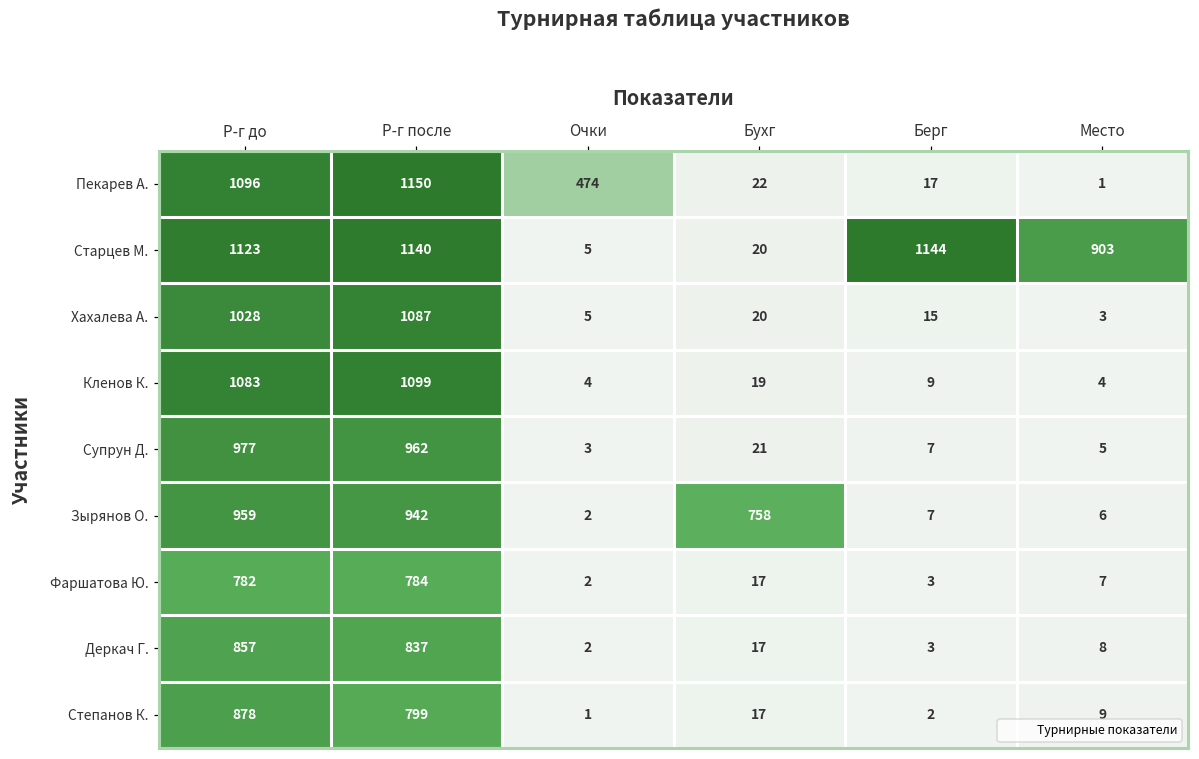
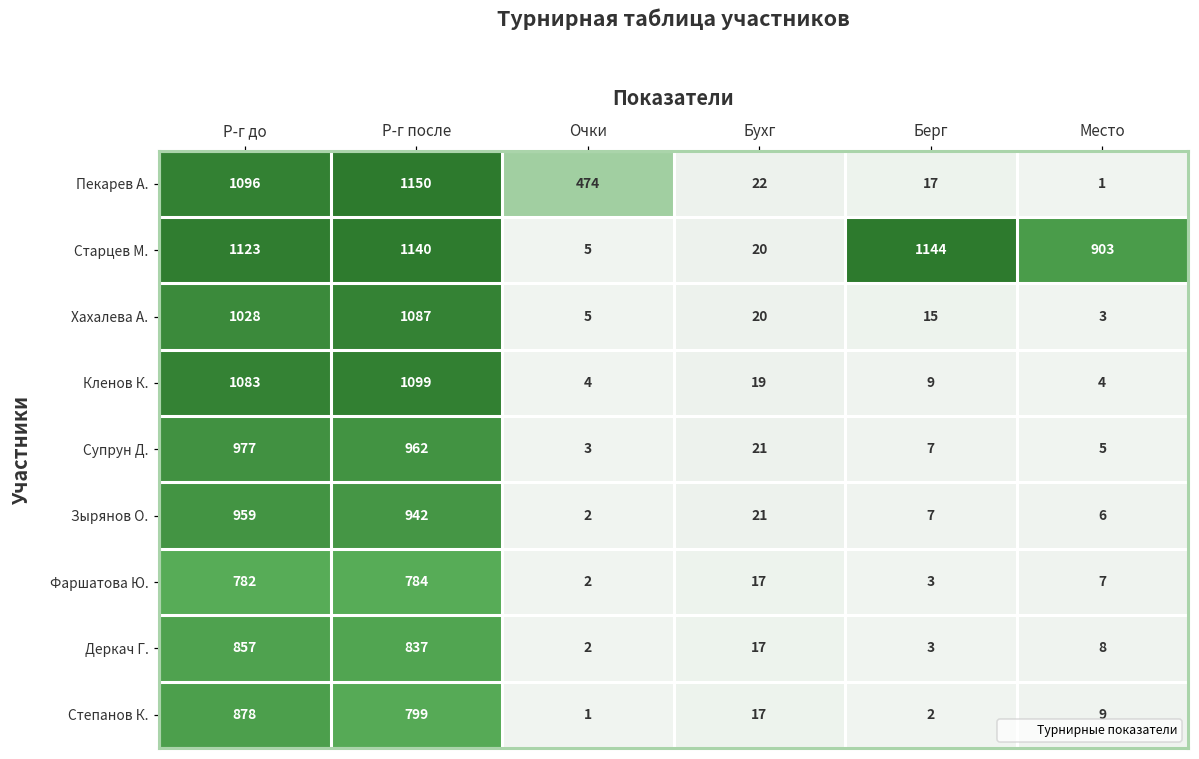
Зырянов О., Бухг: 758 -> 21
